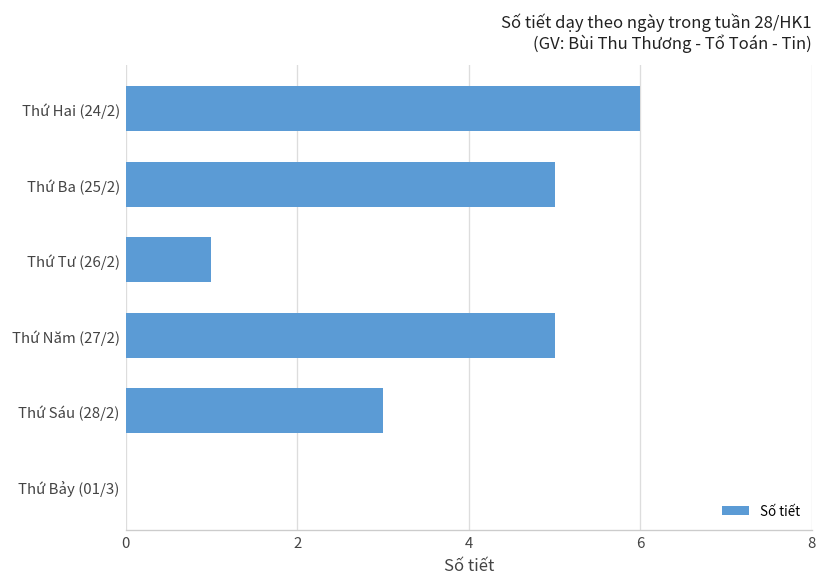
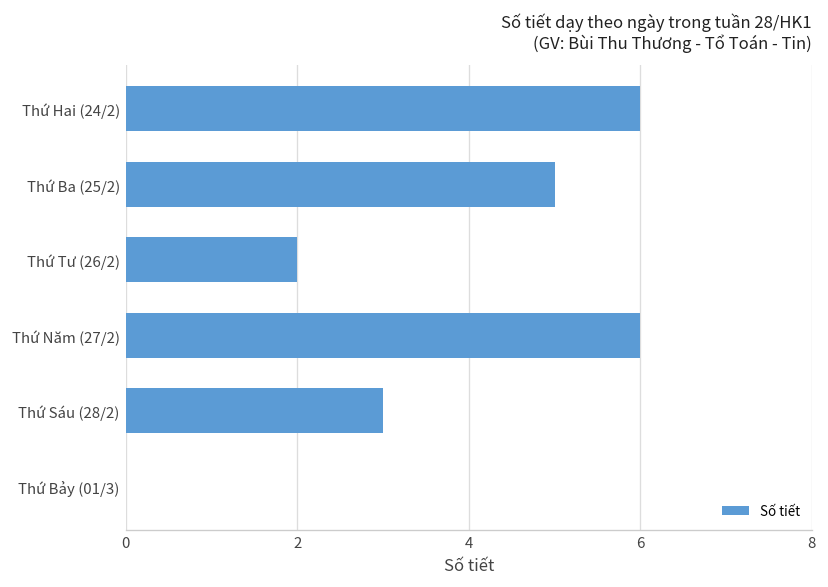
Thứ Tư (26/2): 1 -> 2
Thứ Năm (27/2): 5 -> 6
